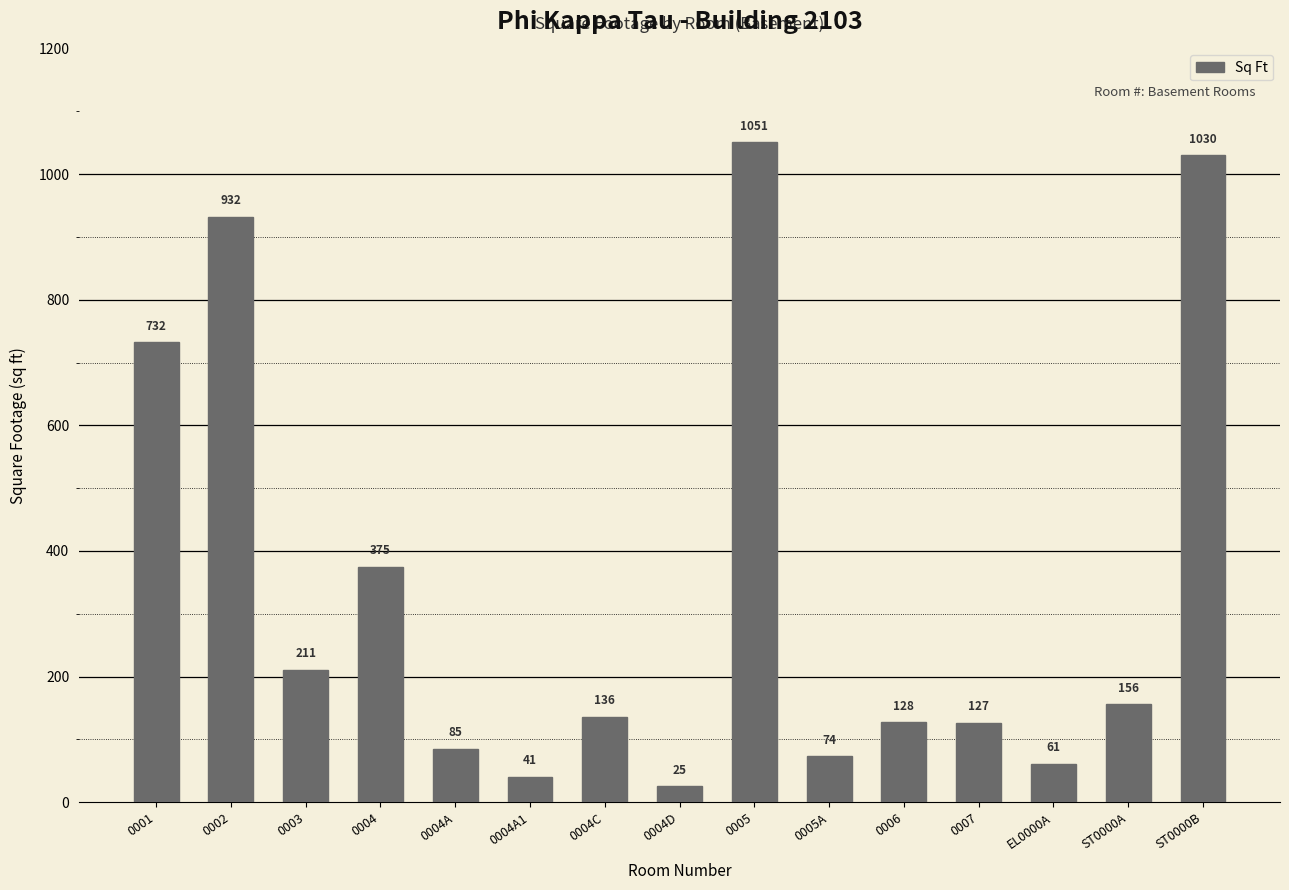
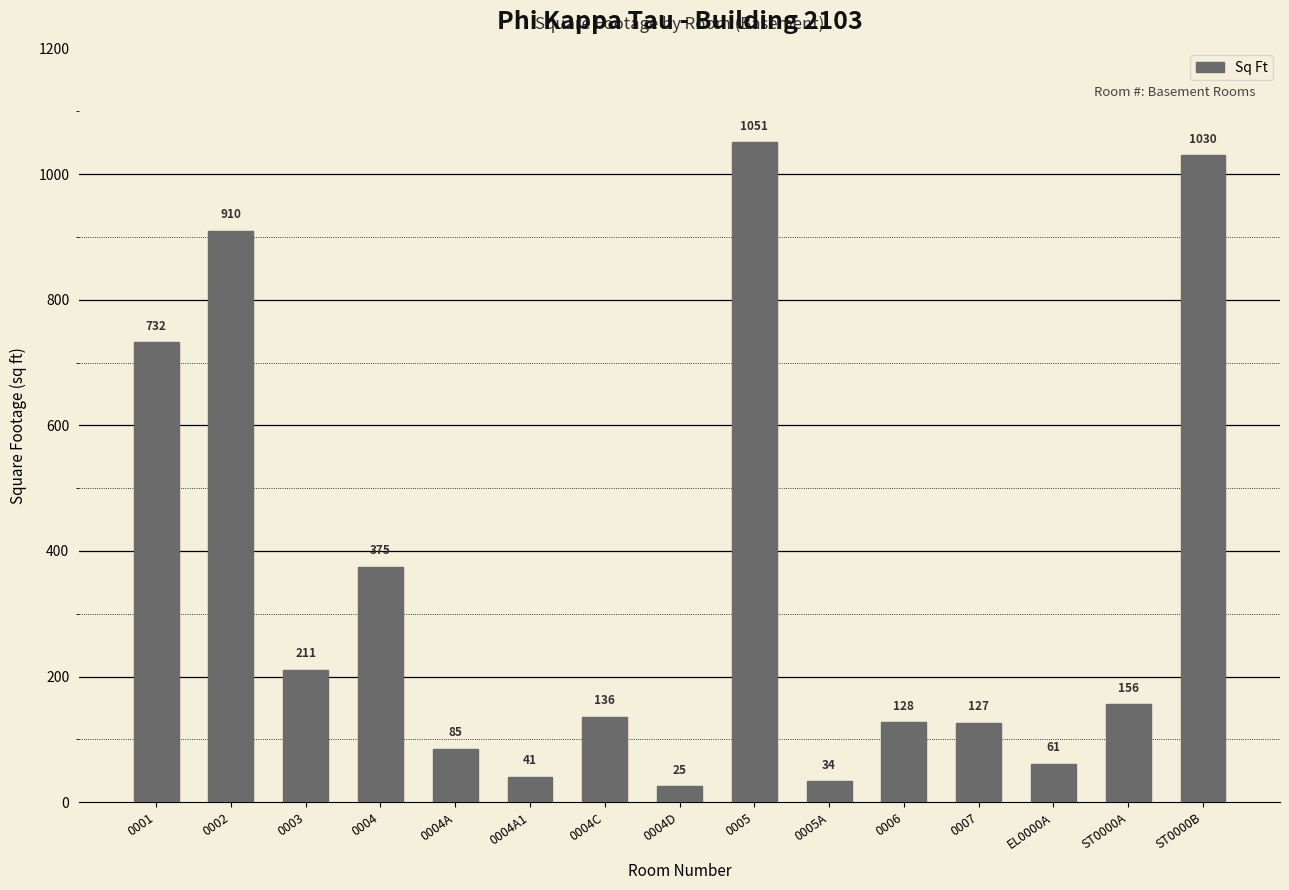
0002: 932 -> 910
0005A: 74 -> 34
